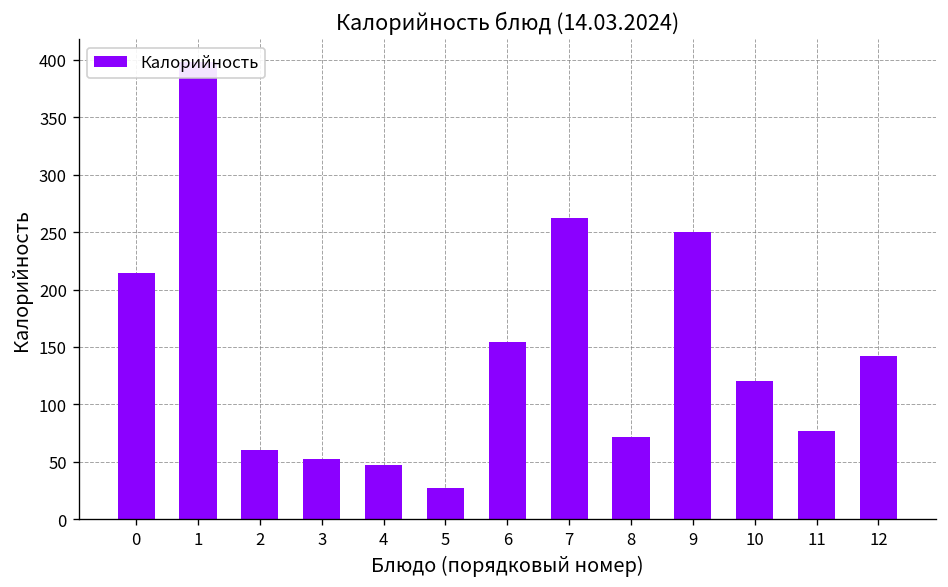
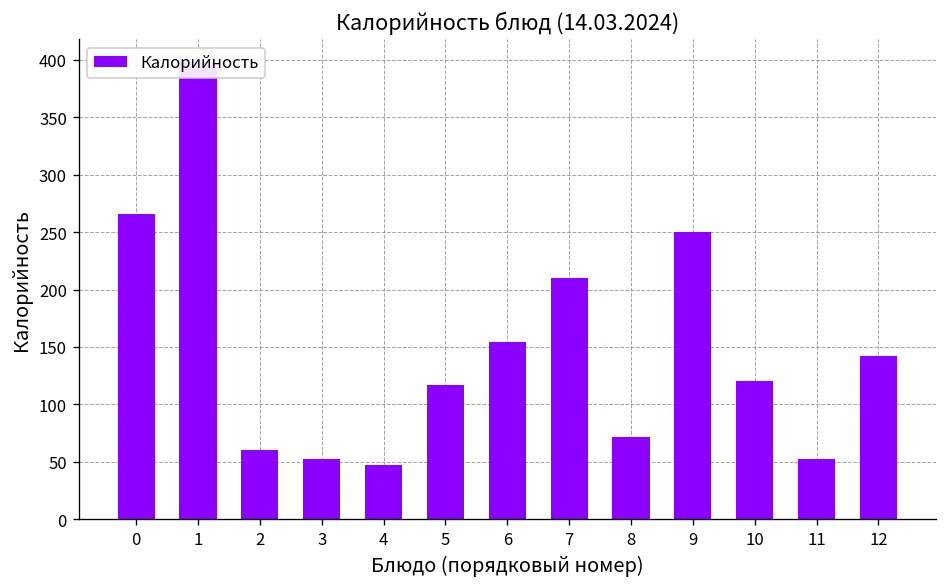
0: 210 -> 270
5: 30 -> 120
7: 260 -> 210
11: 80 -> 50
